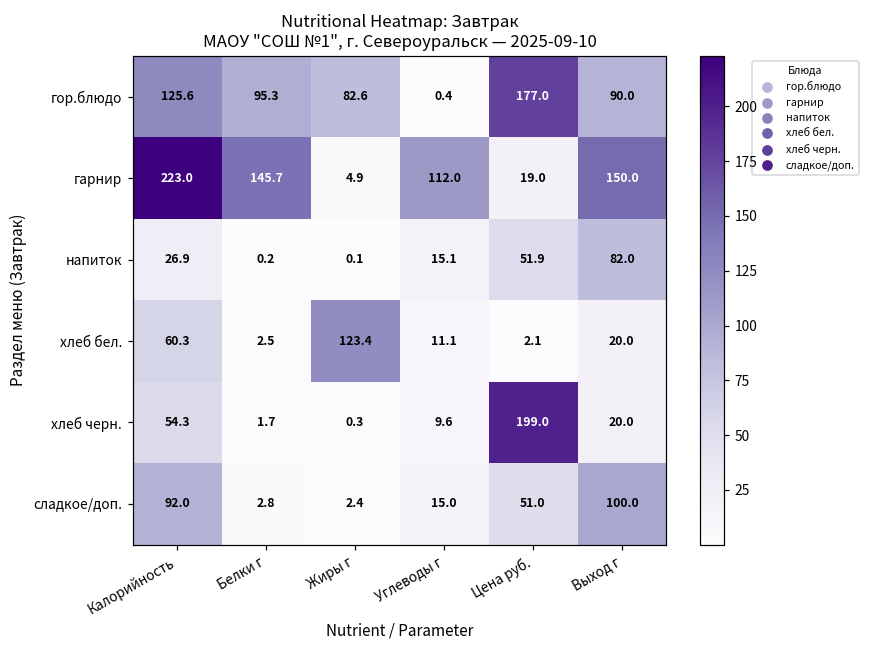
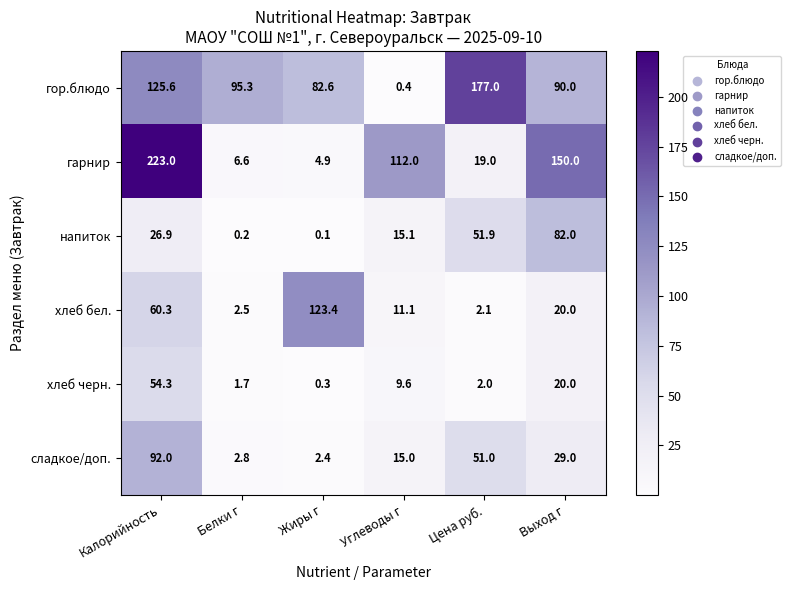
гарнир, Белки г: 145.7 -> 6.6
хлеб черн., Цена руб.: 199.0 -> 2.0
сладкое/доп., Выход г: 100.0 -> 29.0
